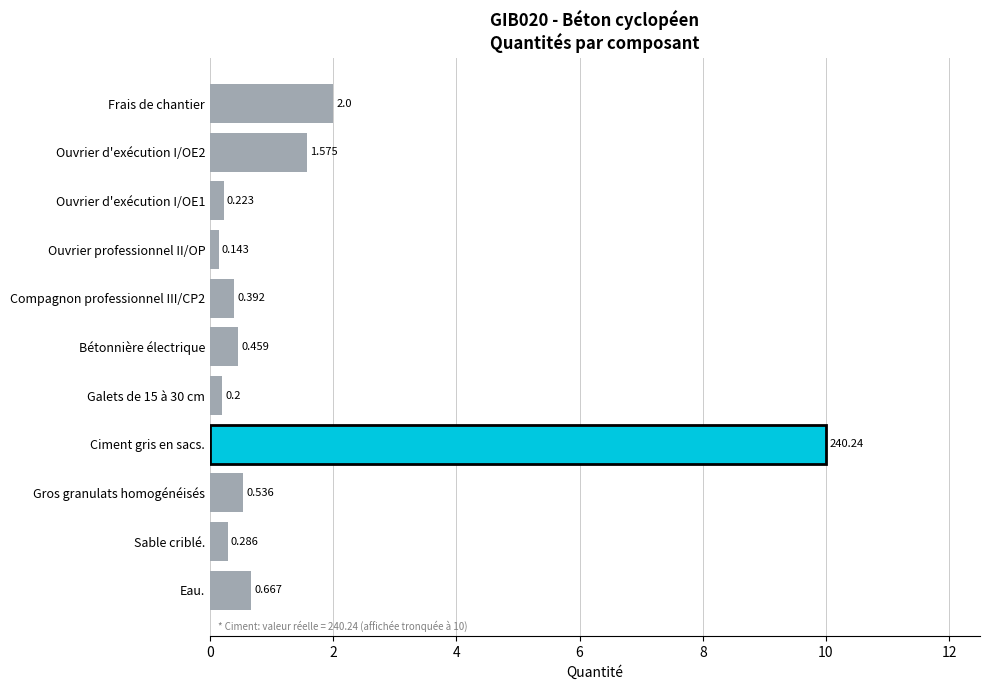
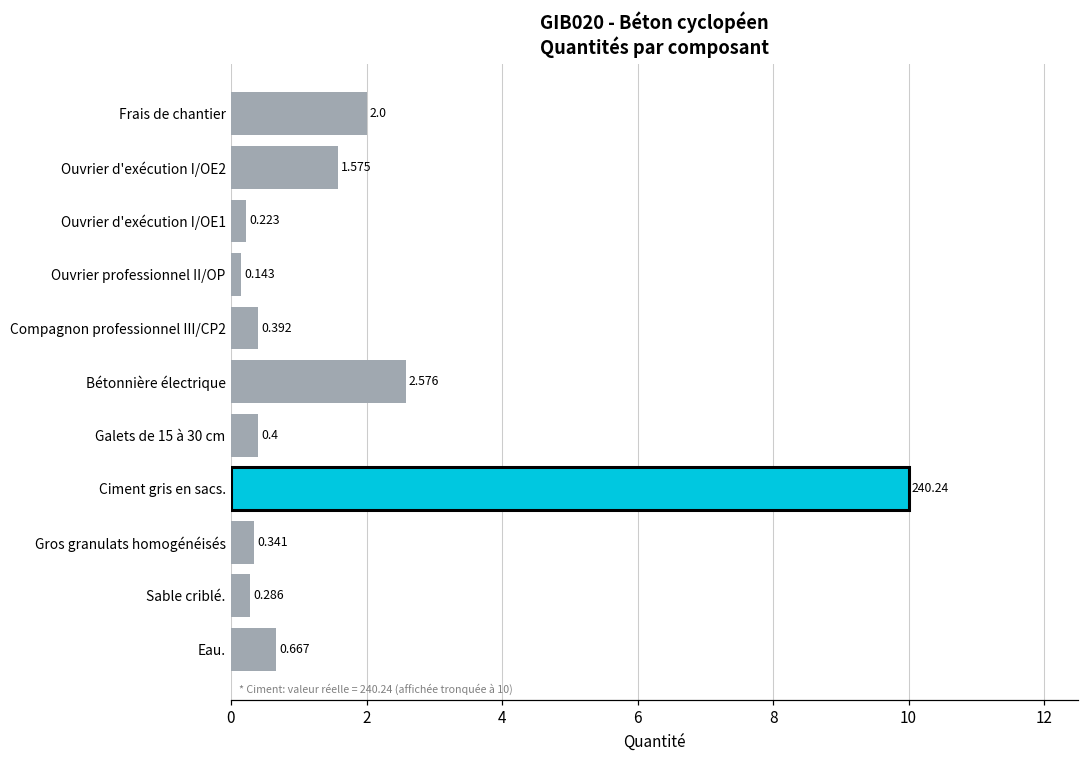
Bétonnière électrique: 0.459 -> 2.576
Galets de 15 à 30 cm: 0.2 -> 0.4
Gros granulats homogénéisés: 0.536 -> 0.341
